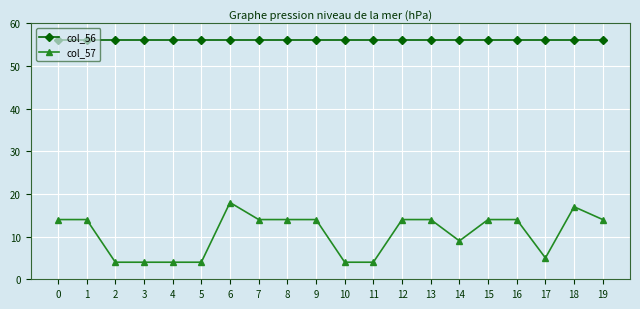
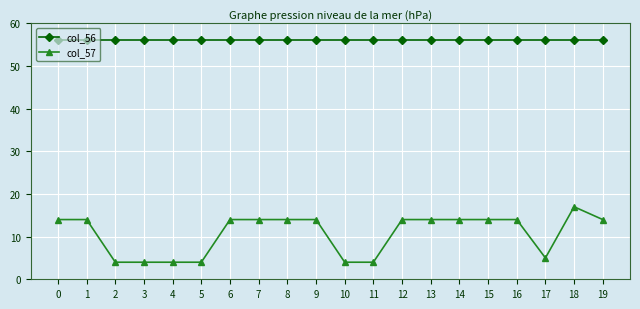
col_57, 6: 18 -> 14
col_57, 14: 9 -> 14
